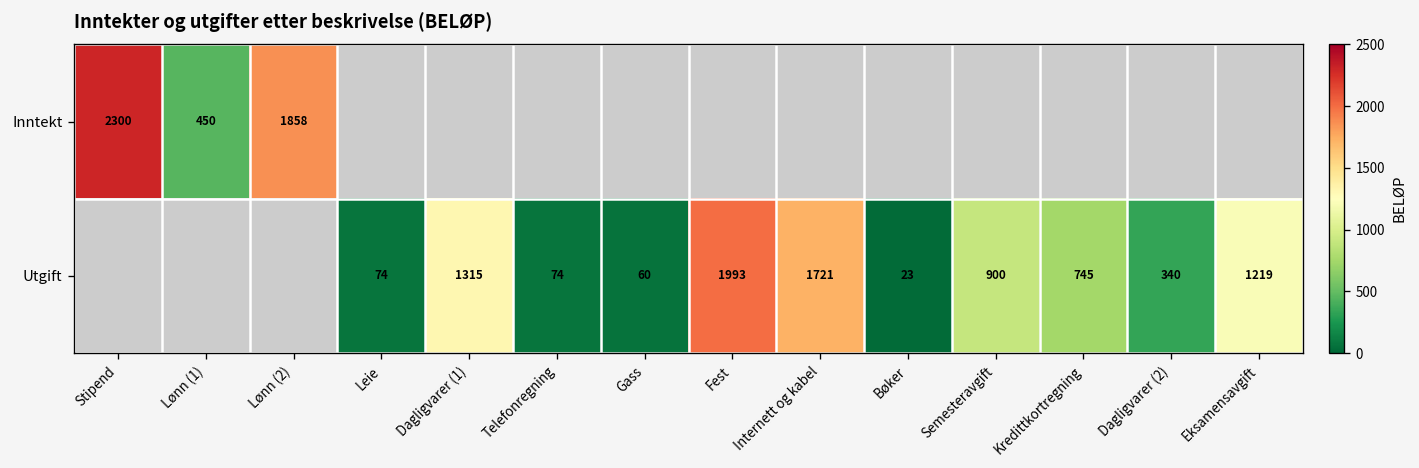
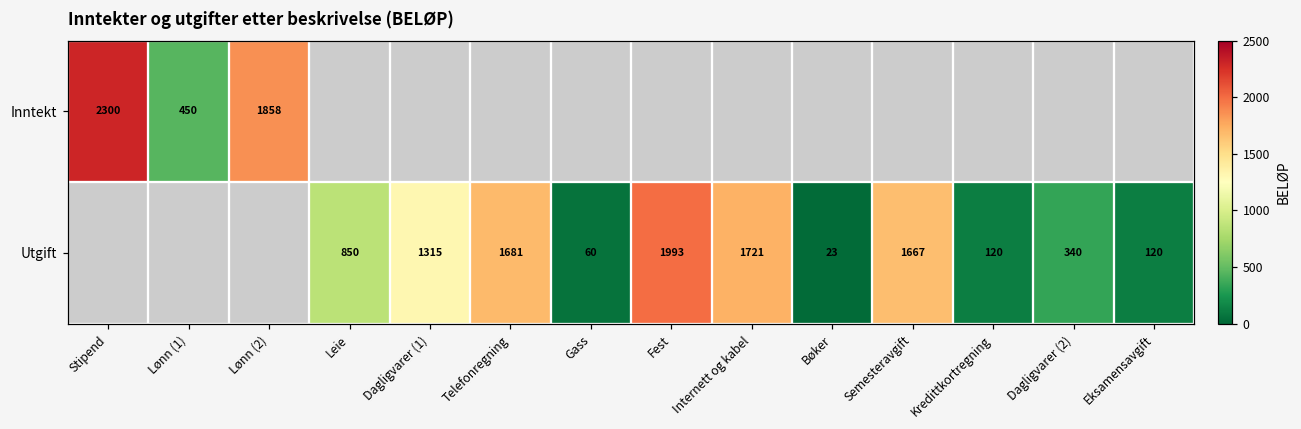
Utgift, Leie: 74 -> 850
Utgift, Telefonregning: 74 -> 1681
Utgift, Semesteravgift: 900 -> 1667
Utgift, Kredittkortregning: 745 -> 120
Utgift, Eksamensavgift: 1219 -> 120
